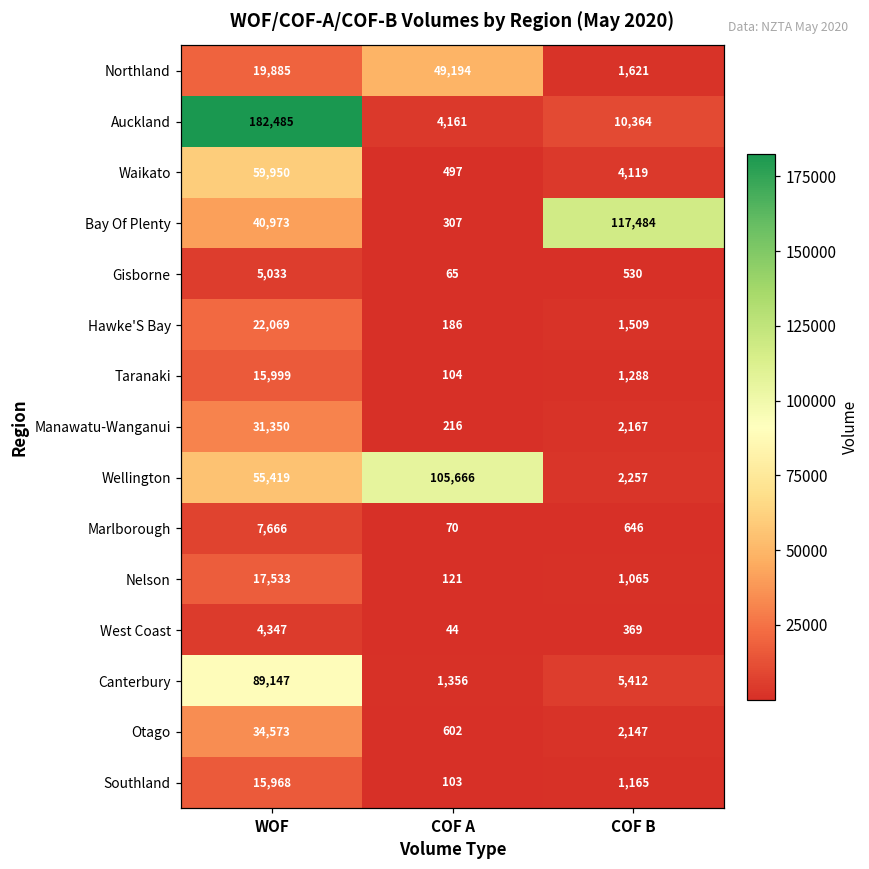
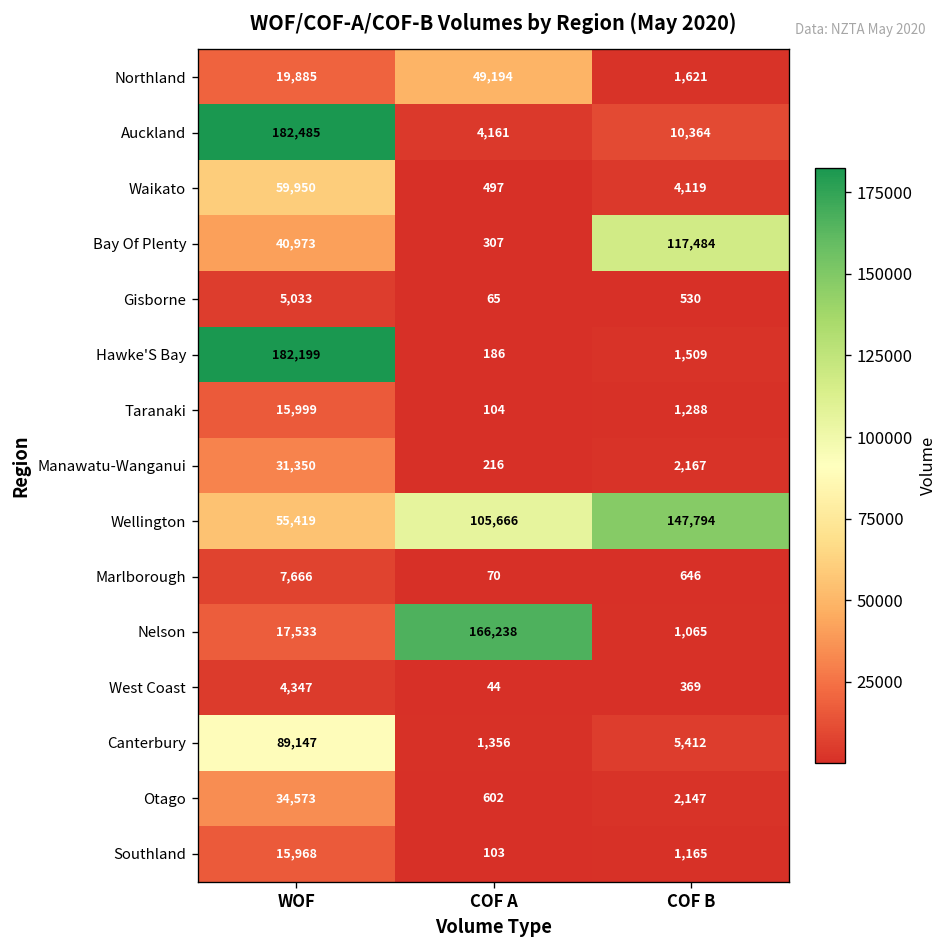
Hawke'S Bay, WOF: 22,069 -> 182,199
Wellington, COF B: 2,257 -> 147,794
Nelson, COF A: 121 -> 166,238
